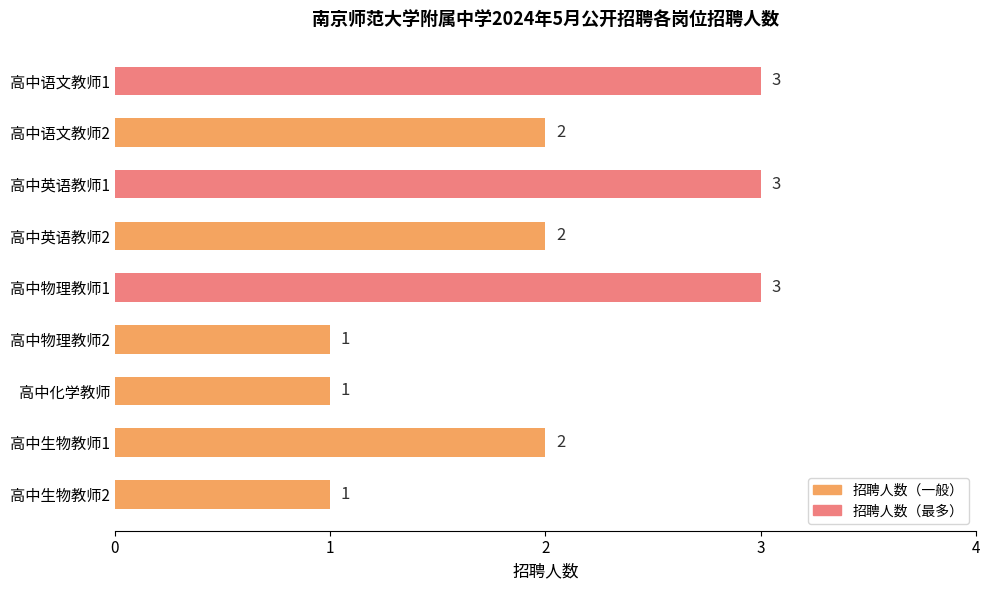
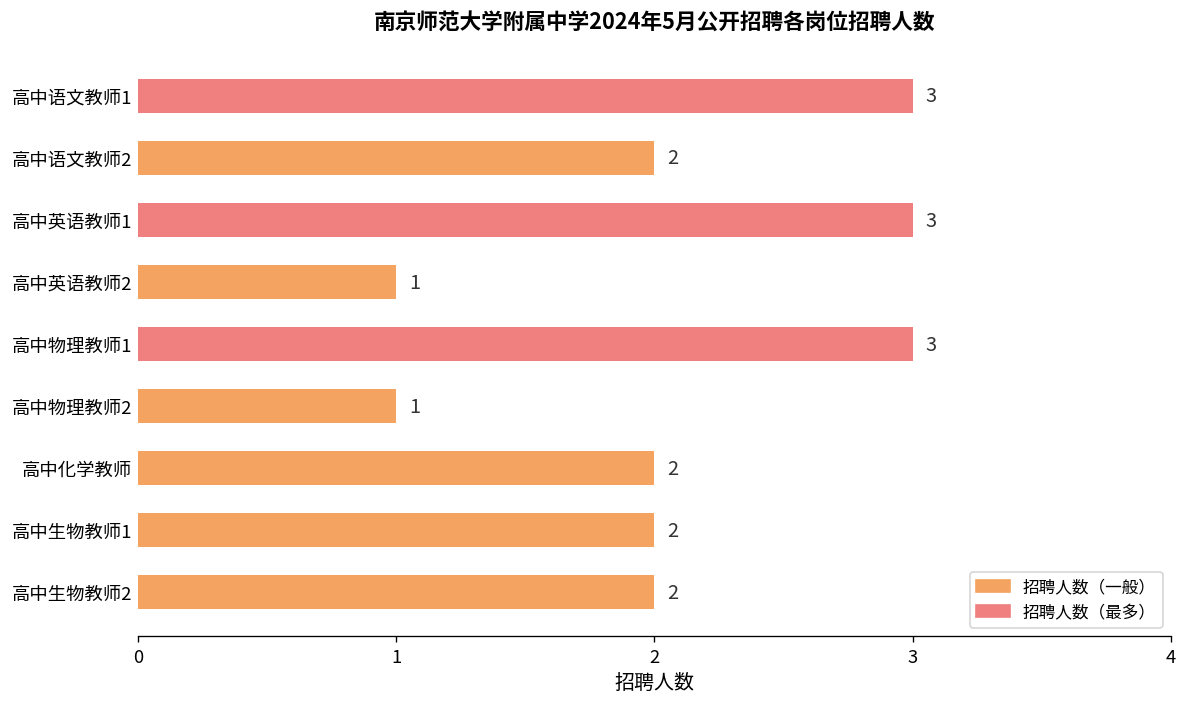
高中英语教师2: 2 -> 1
高中化学教师: 1 -> 2
高中生物教师2: 1 -> 2
